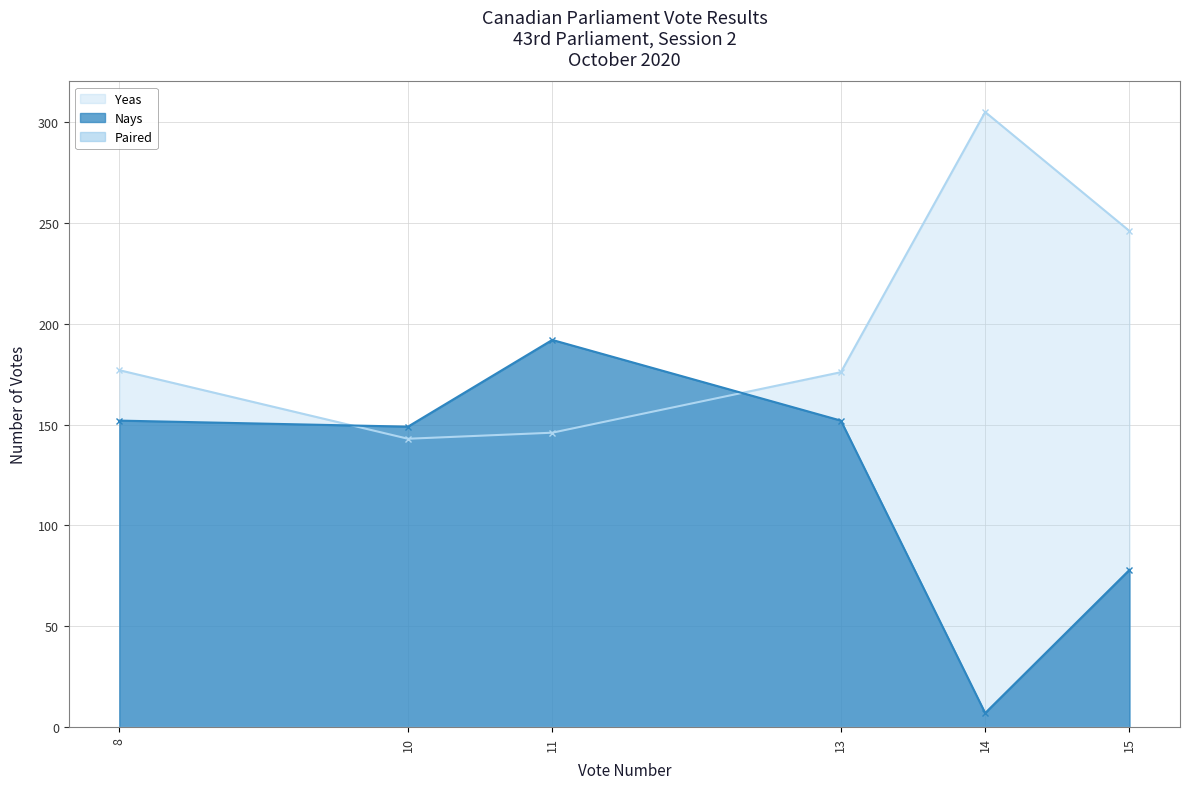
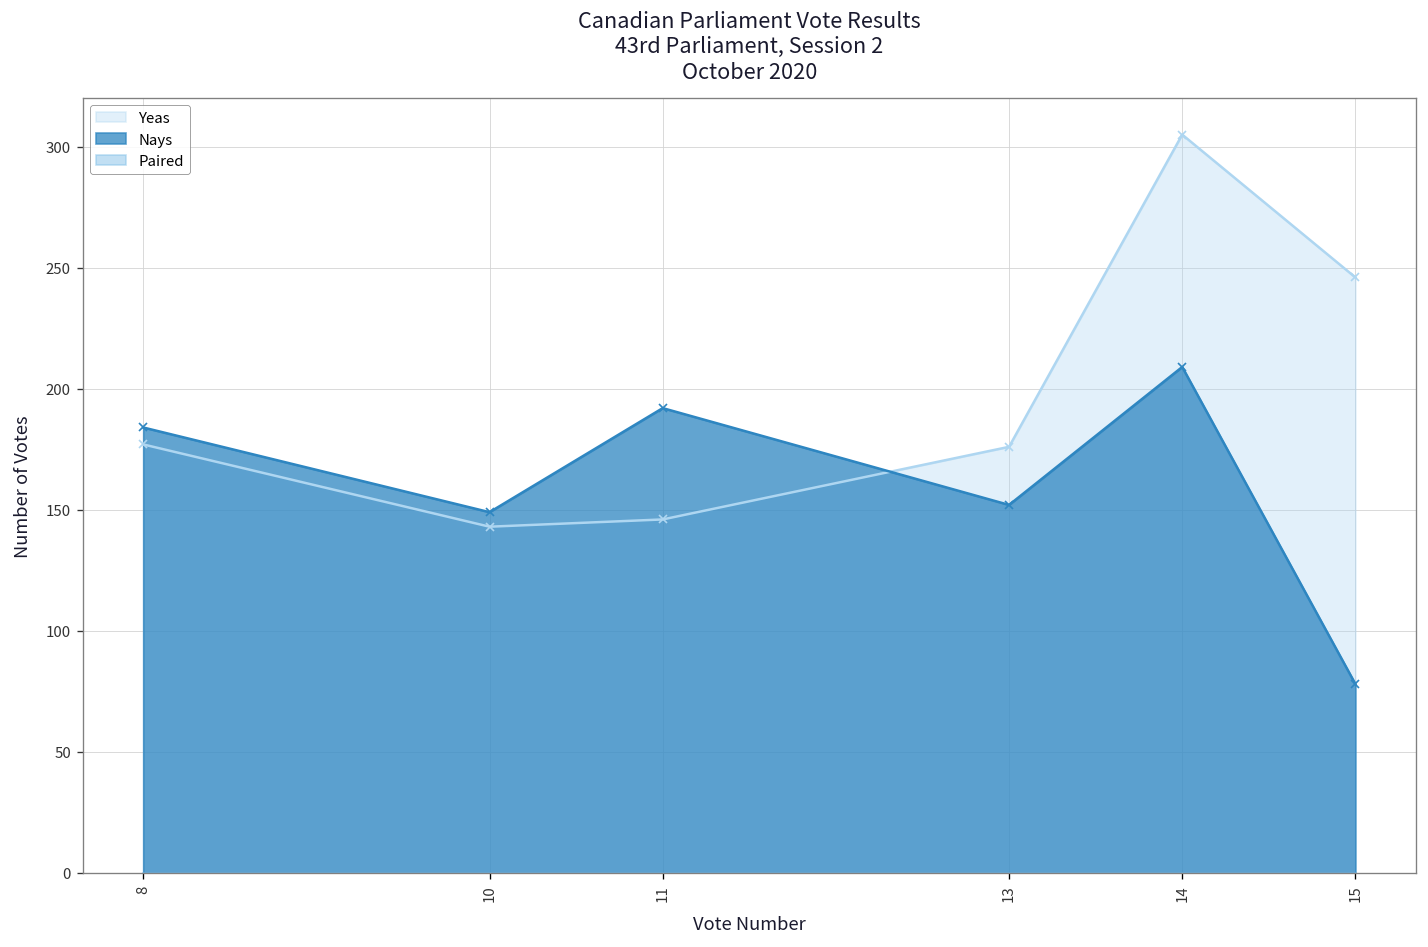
Nays, 8: 152 -> 184
Nays, 14: 7 -> 209
